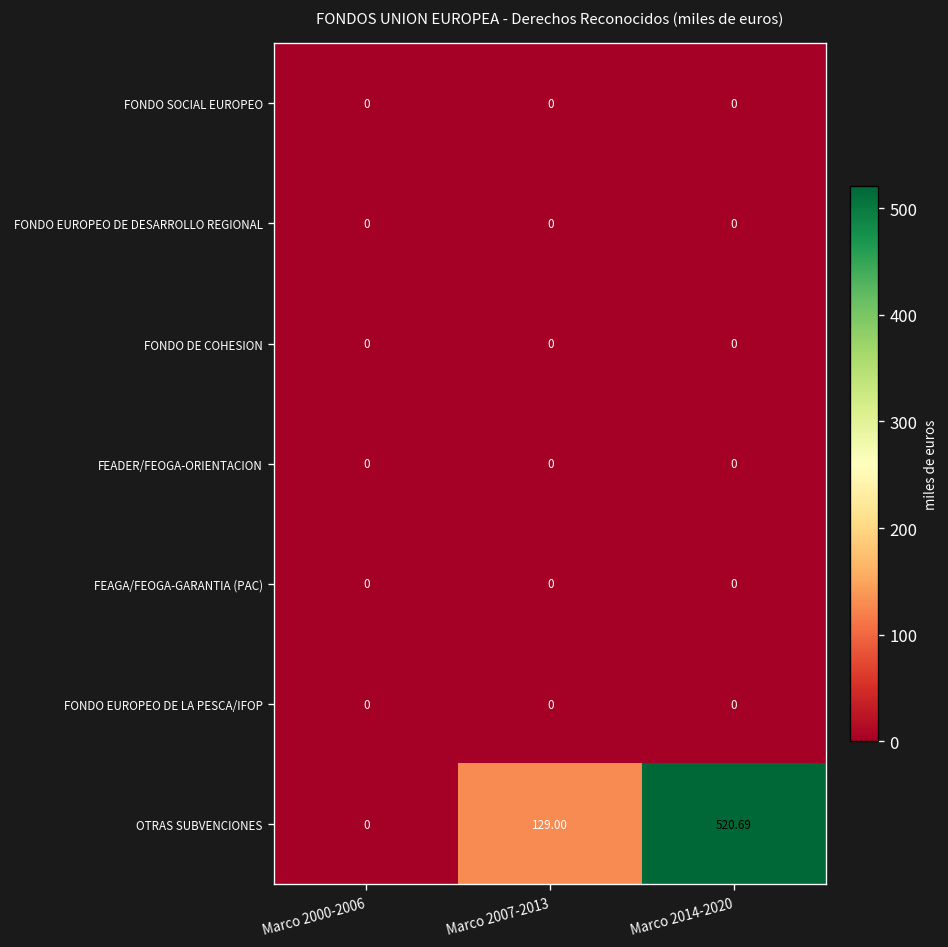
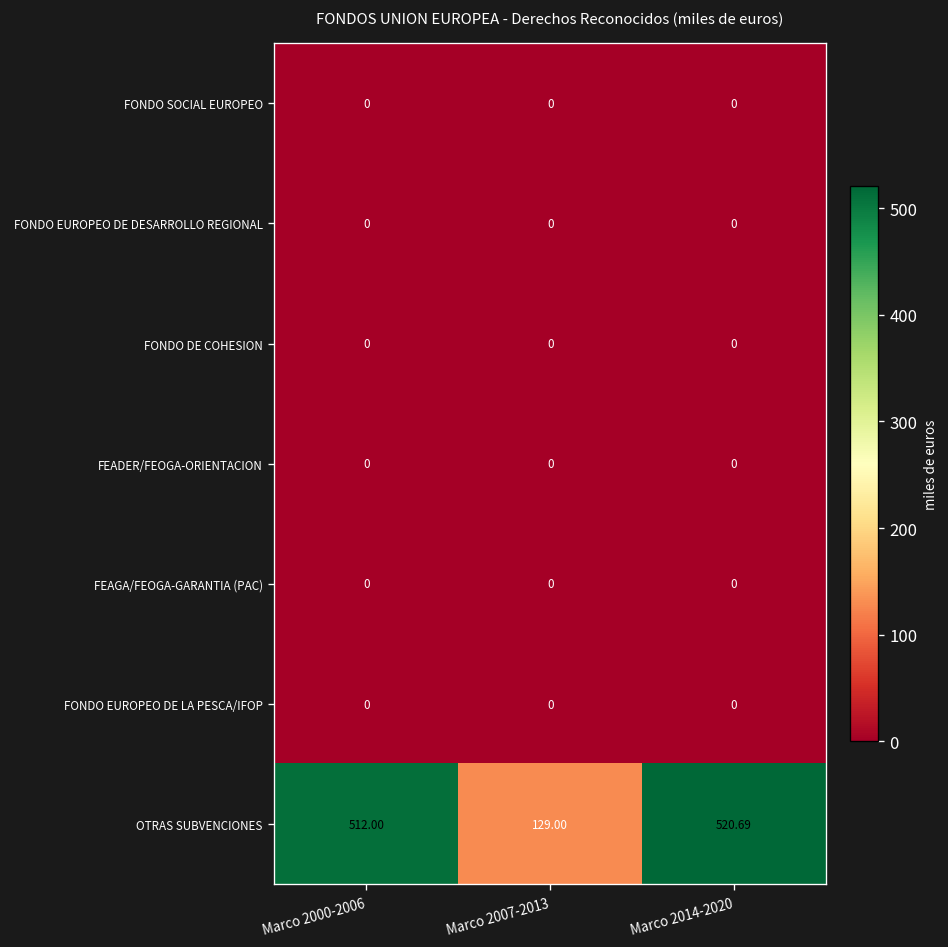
OTRAS SUBVENCIONES, Marco 2000-2006: 0 -> 512.00
